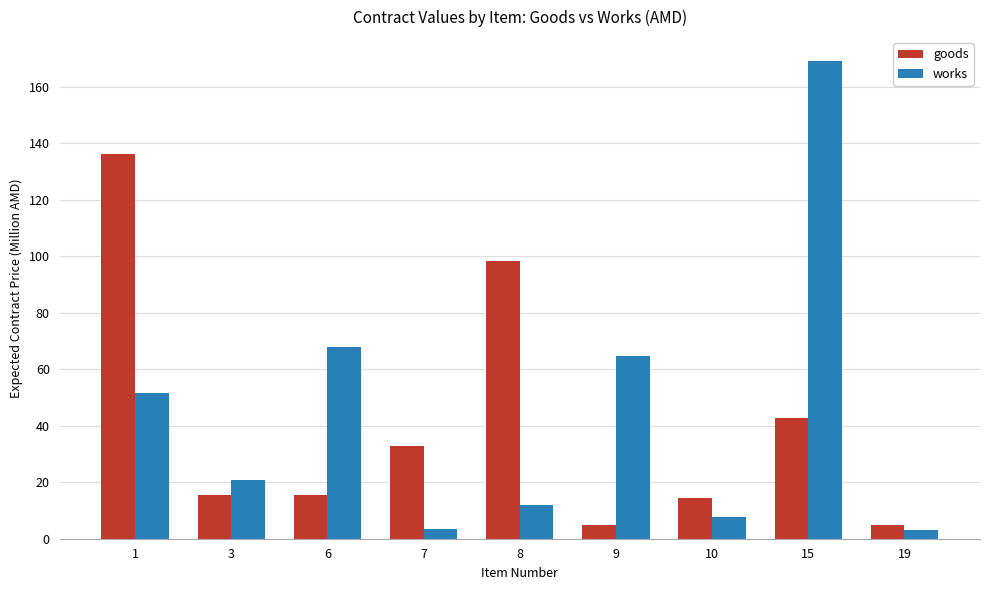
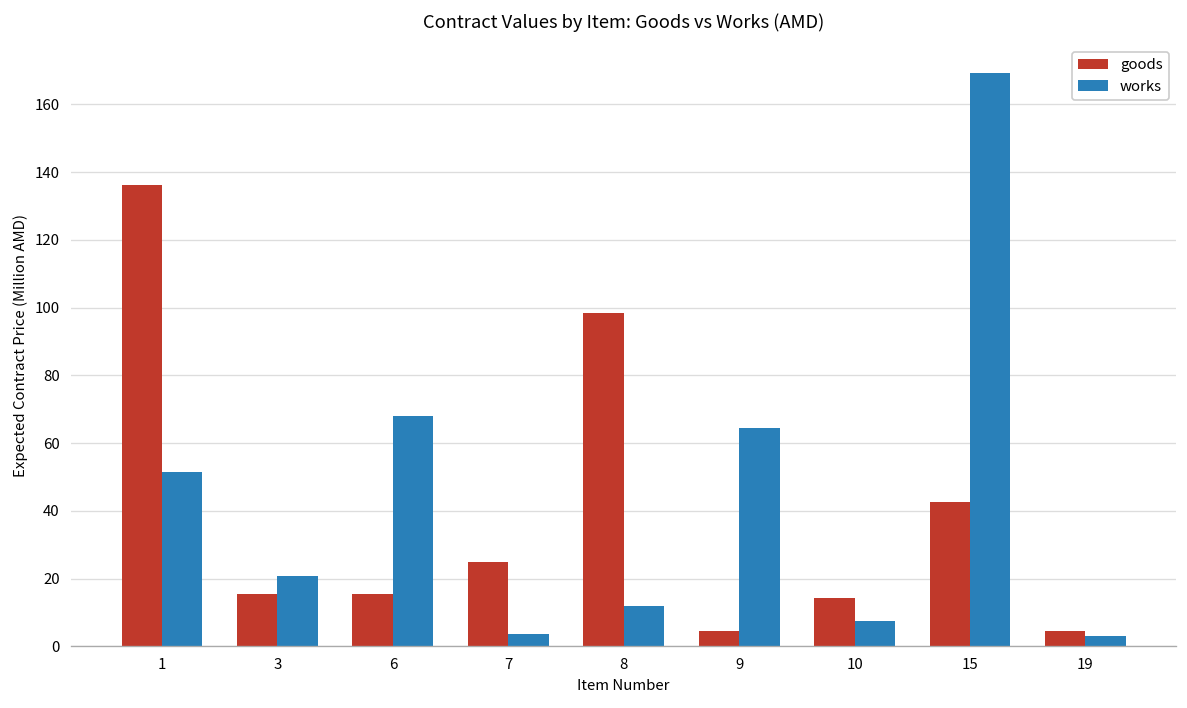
goods, 7: 33 -> 25
